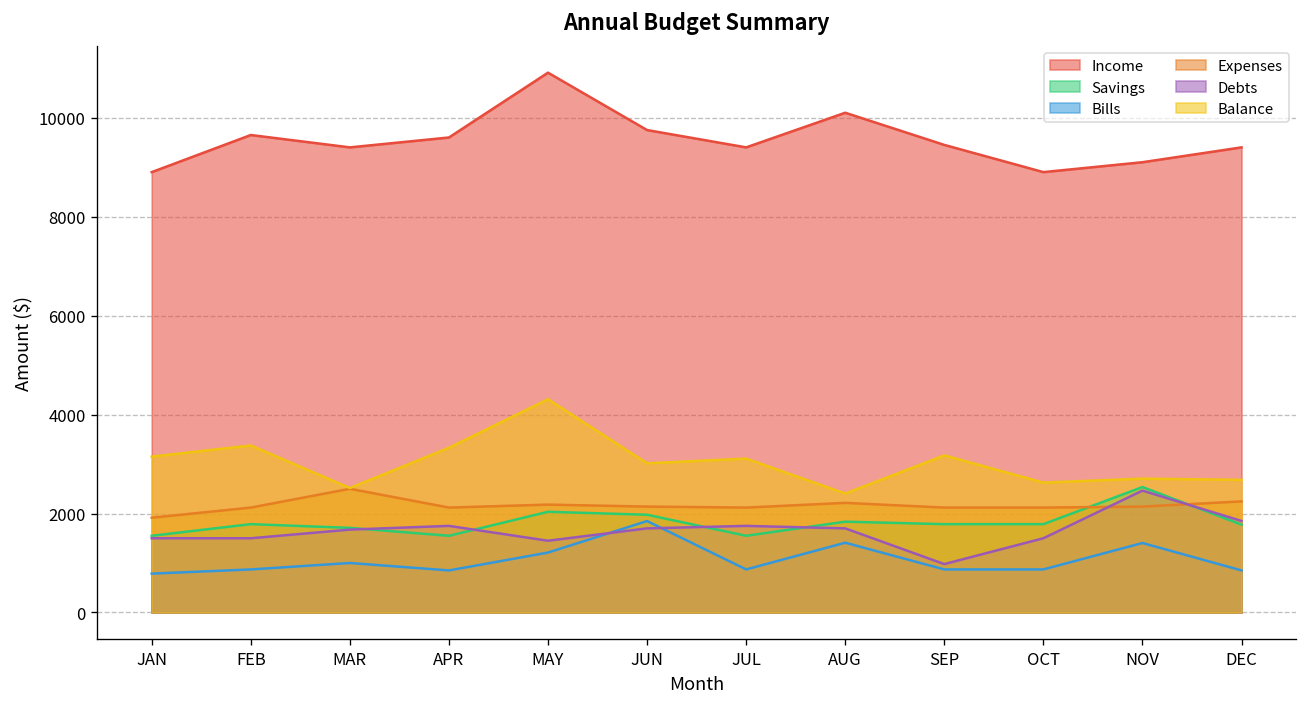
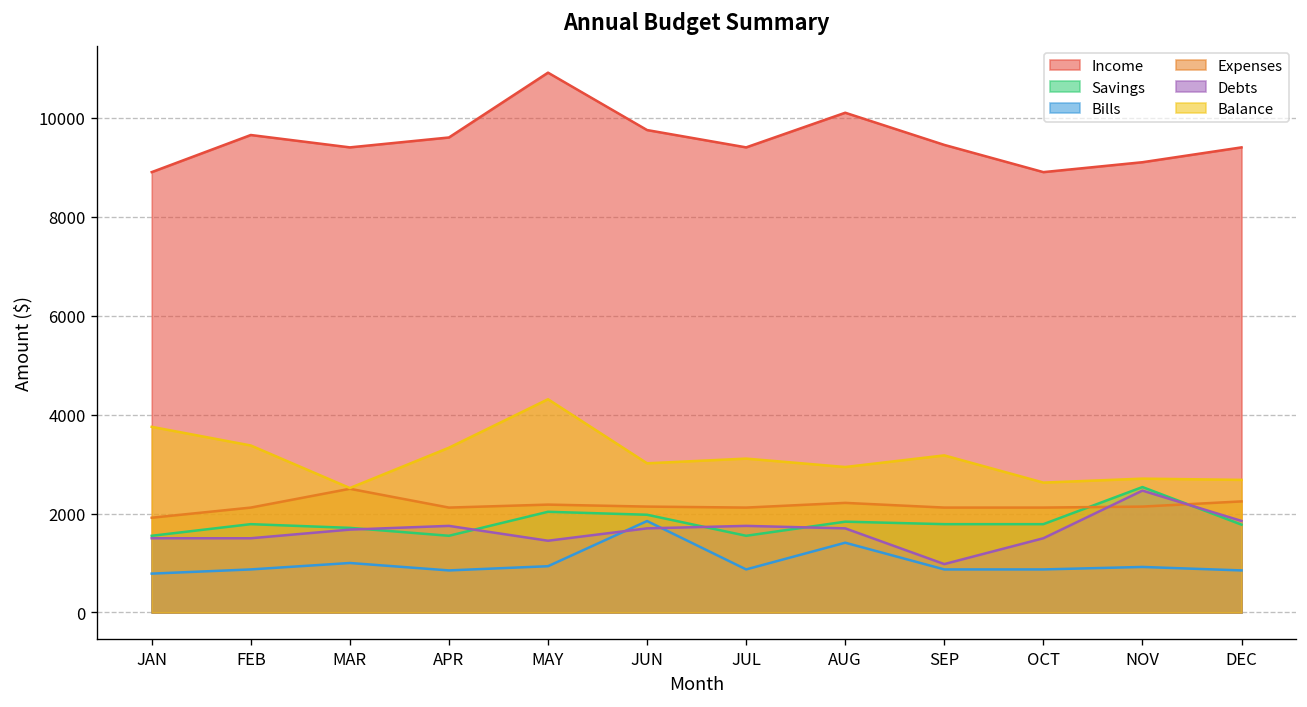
Balance, JAN: 3200 -> 3800
Bills, MAY: 1200 -> 900
Balance, AUG: 2400 -> 2900
Bills, NOV: 1400 -> 900
